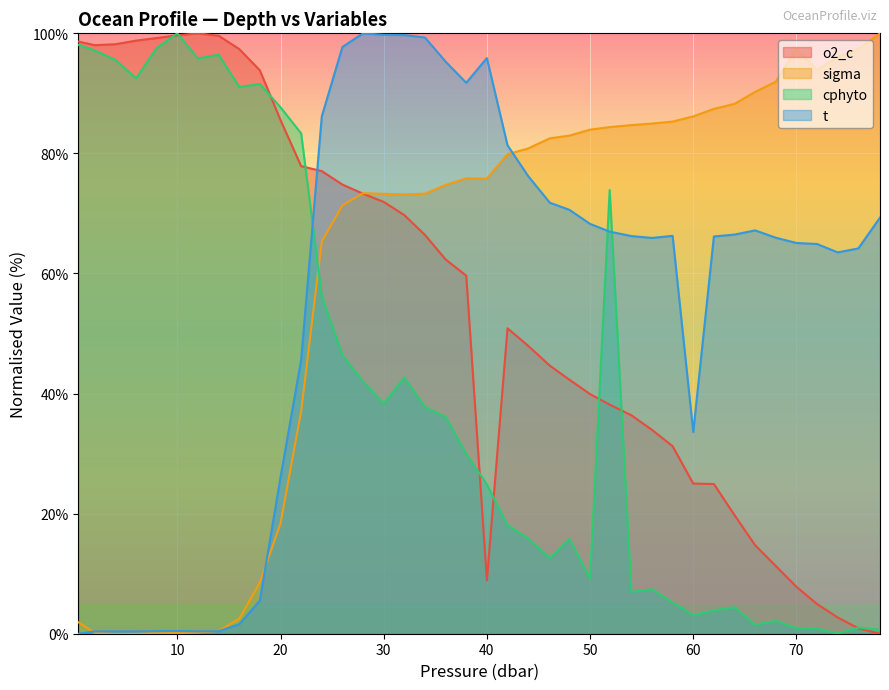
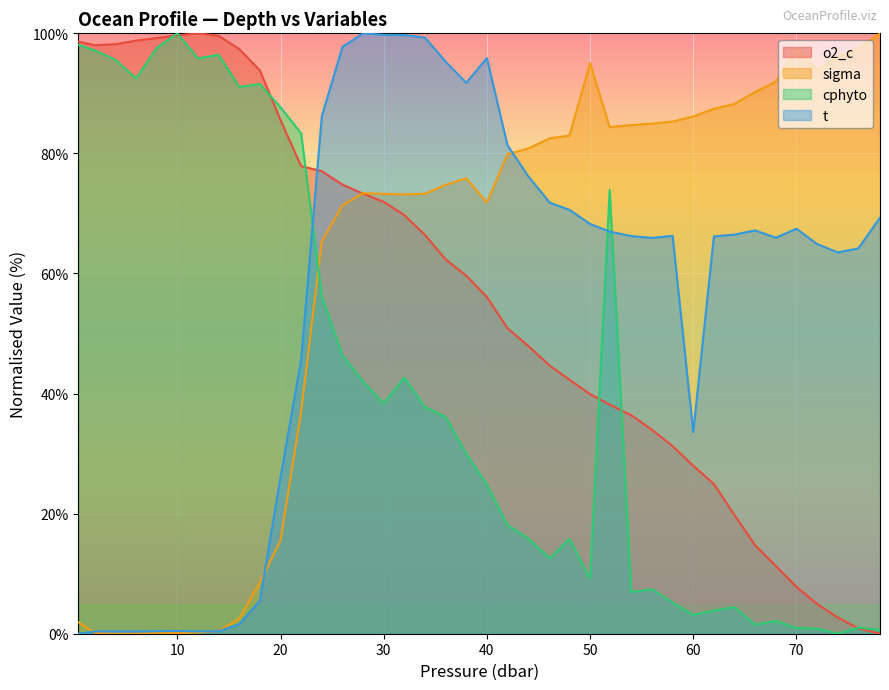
sigma, 20: 18% -> 16%
o2_c, 40: 9% -> 56%
sigma, 40: 76% -> 72%
sigma, 50: 84% -> 95%
o2_c, 60: 25% -> 28%
t, 70: 65% -> 67%
